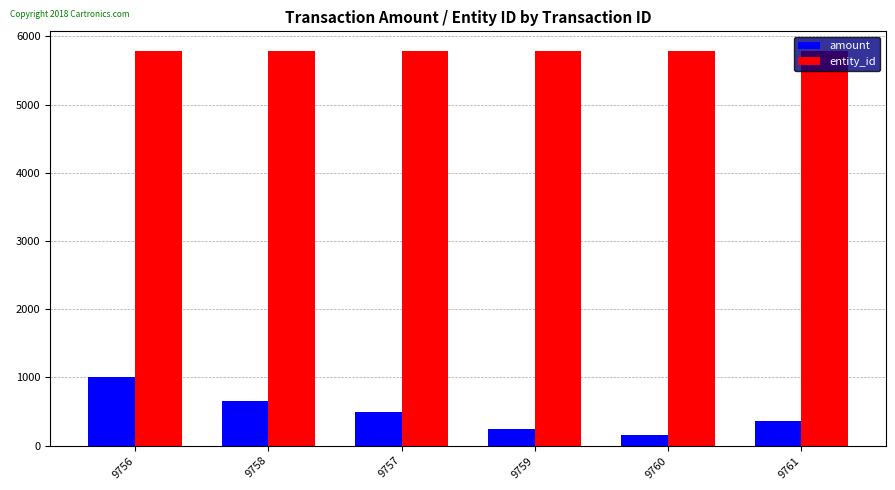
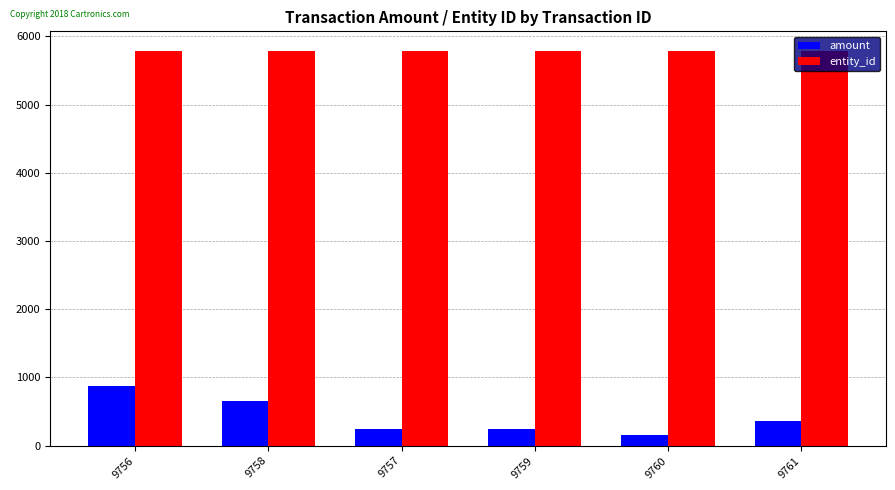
amount, 9756: 1000 -> 900
amount, 9757: 500 -> 200
